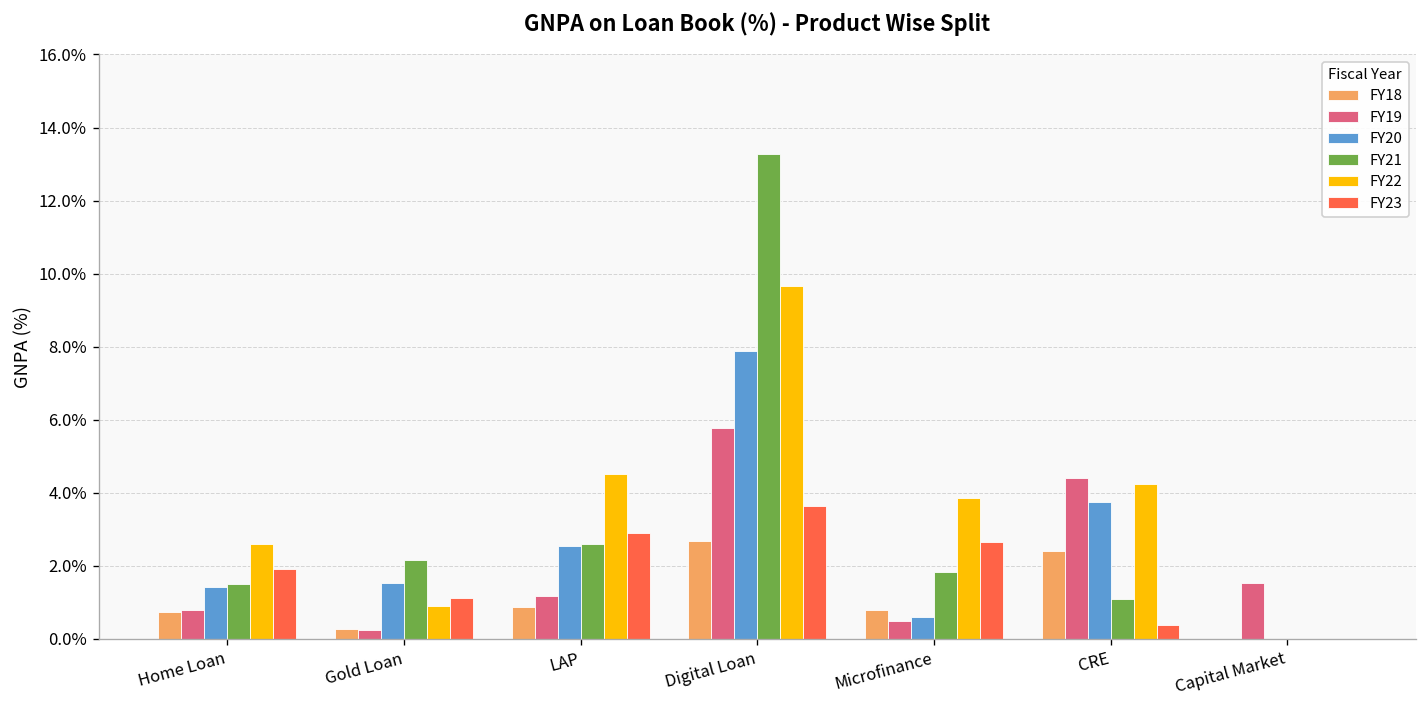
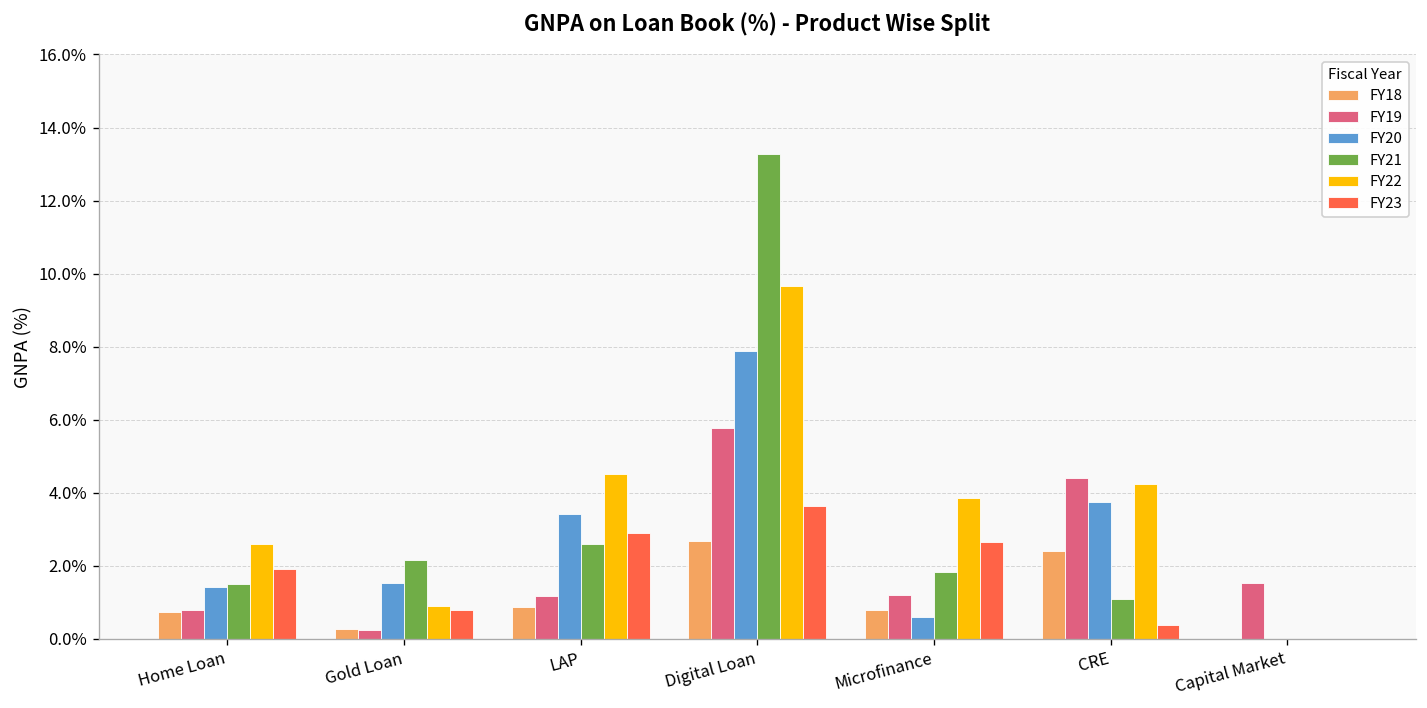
FY23, Gold Loan: 1.1% -> 0.8%
FY20, LAP: 2.5% -> 3.4%
FY19, Microfinance: 0.5% -> 1.2%
